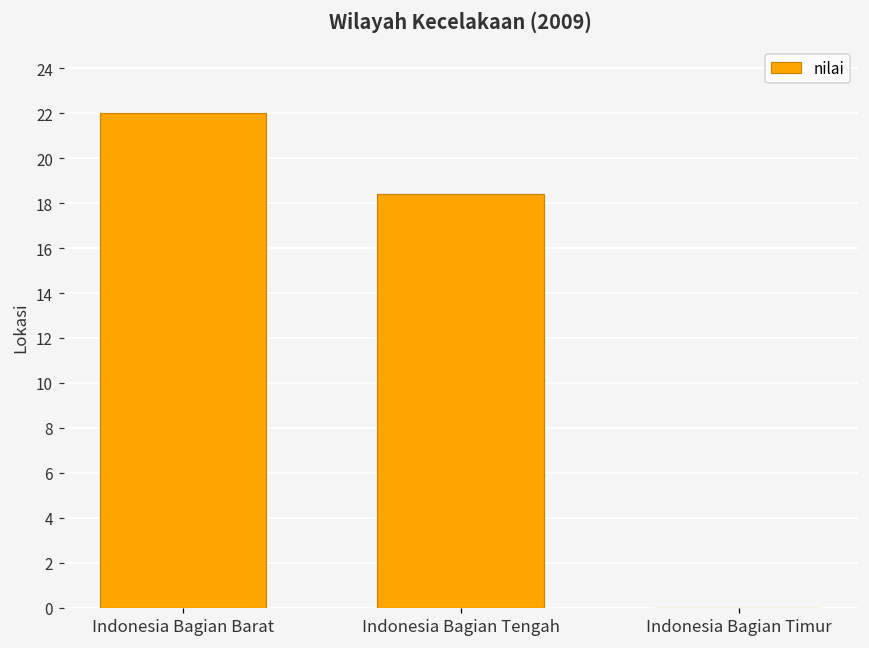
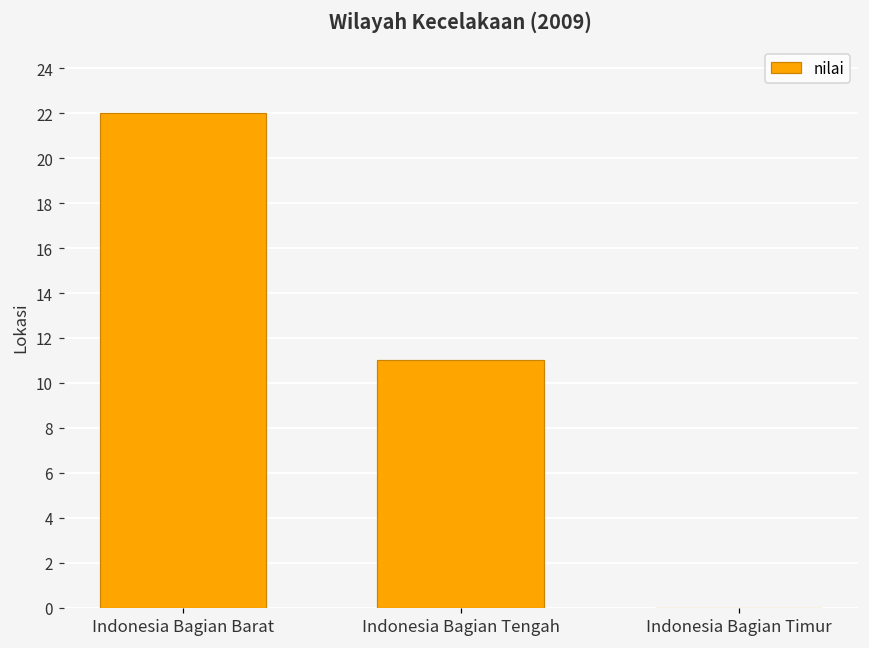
Indonesia Bagian Tengah: 18.4 -> 11.0
